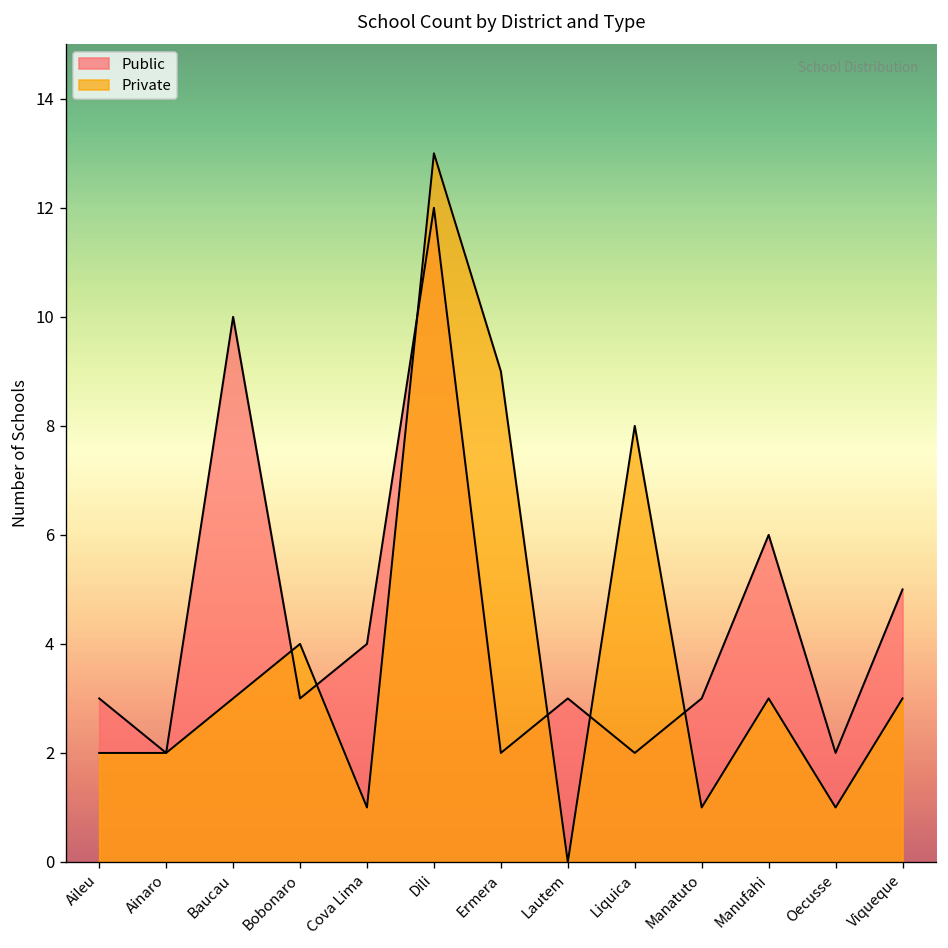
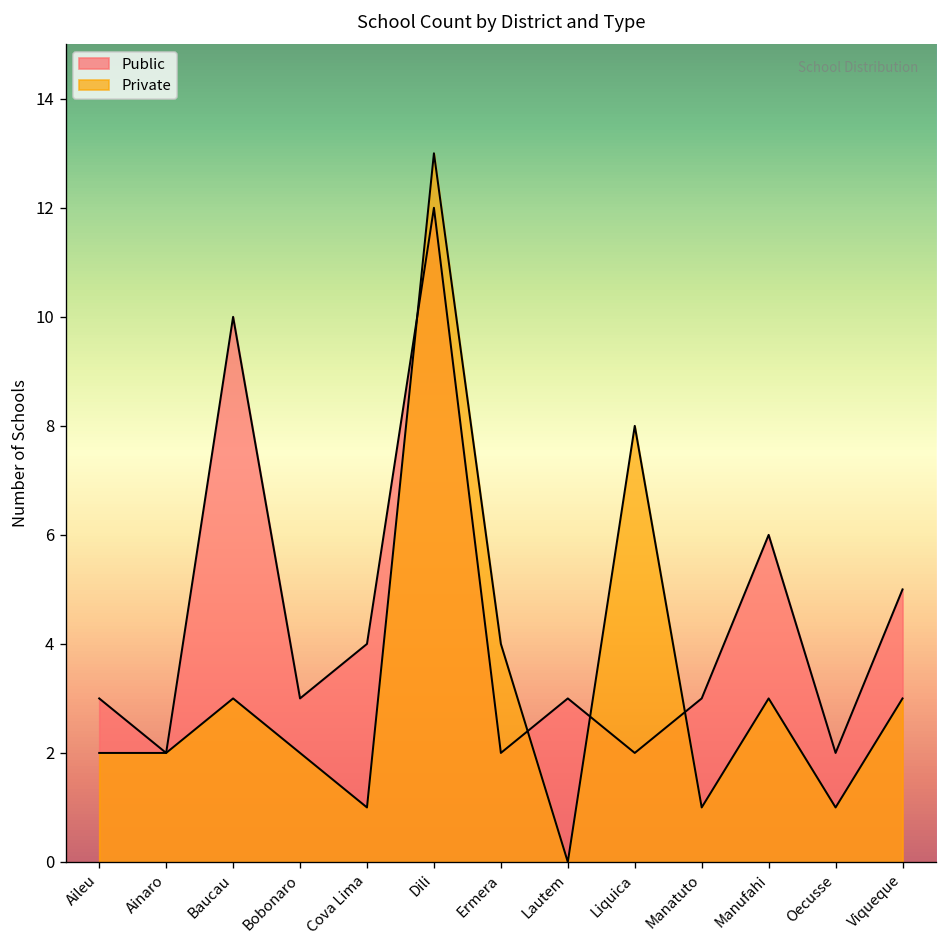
Private, Bobonaro: 4 -> 2
Private, Ermera: 9 -> 4
